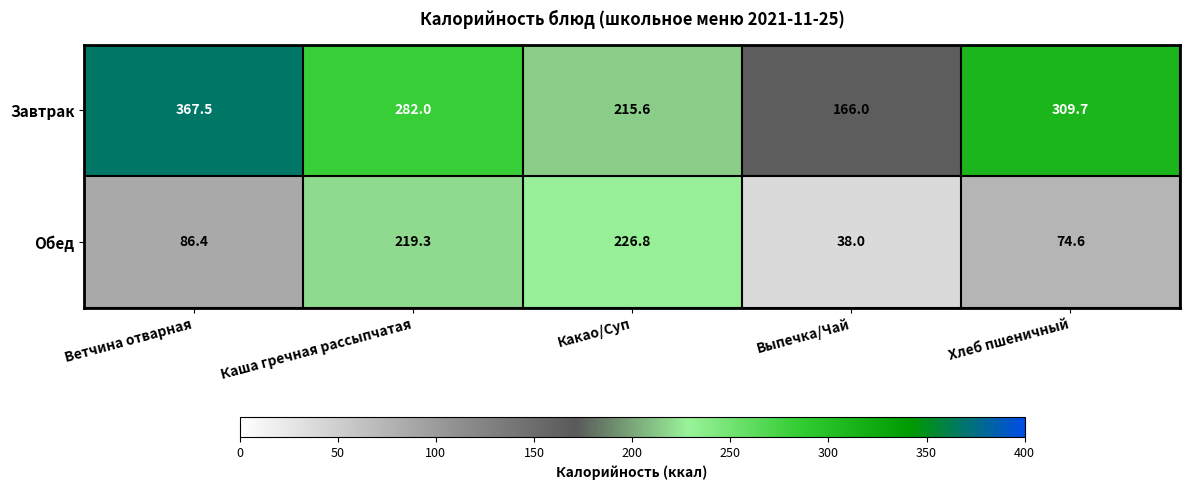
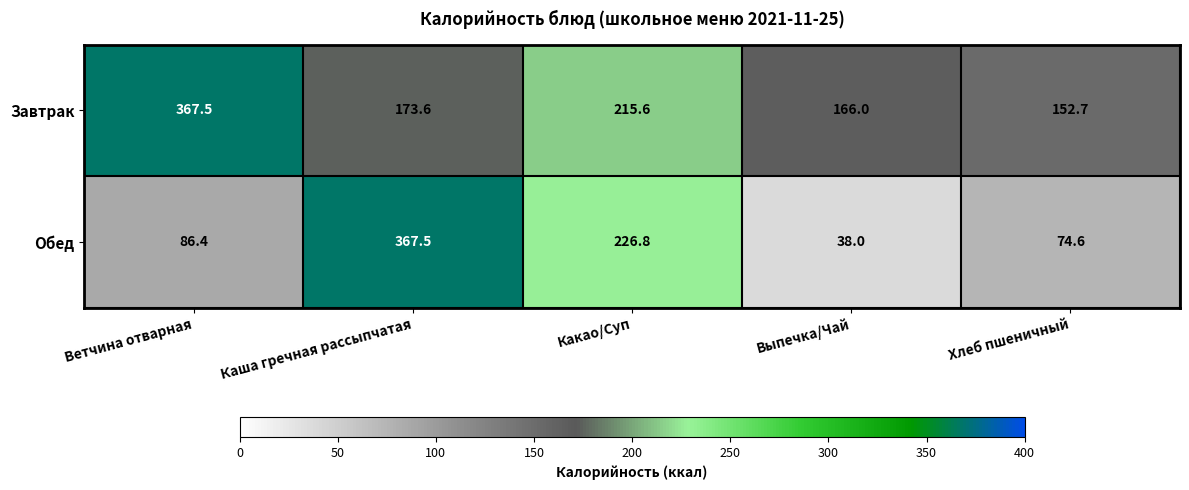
Завтрак, Каша гречная рассыпчатая: 282.0 -> 173.6
Завтрак, Хлеб пшеничный: 309.7 -> 152.7
Обед, Каша гречная рассыпчатая: 219.3 -> 367.5
